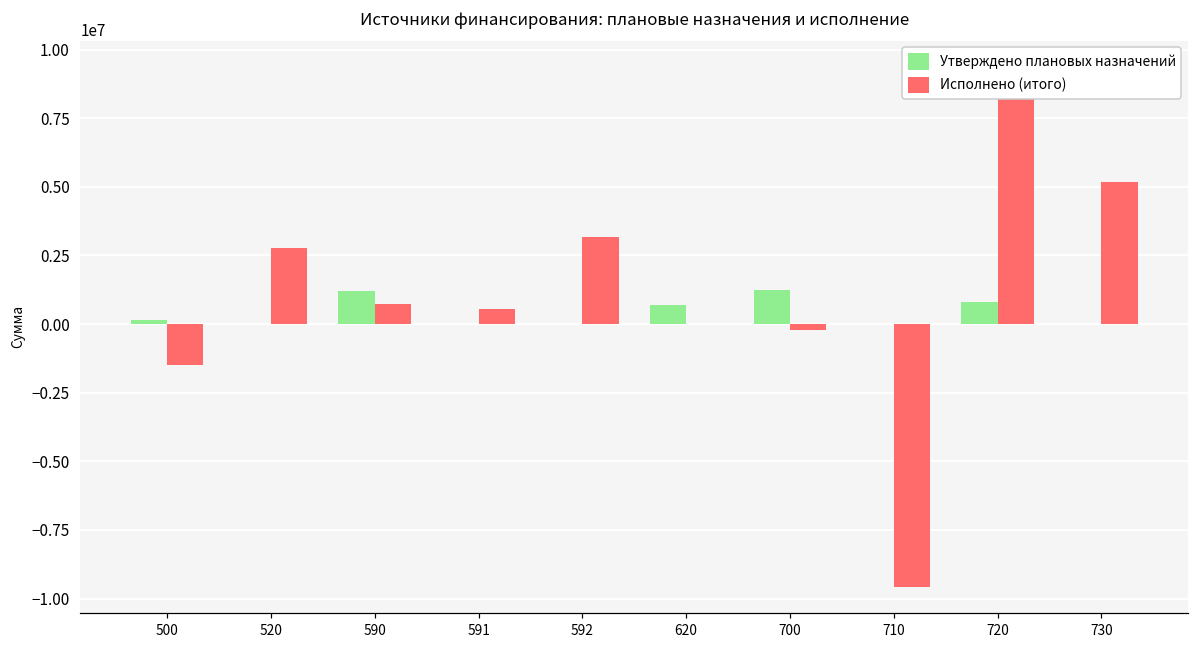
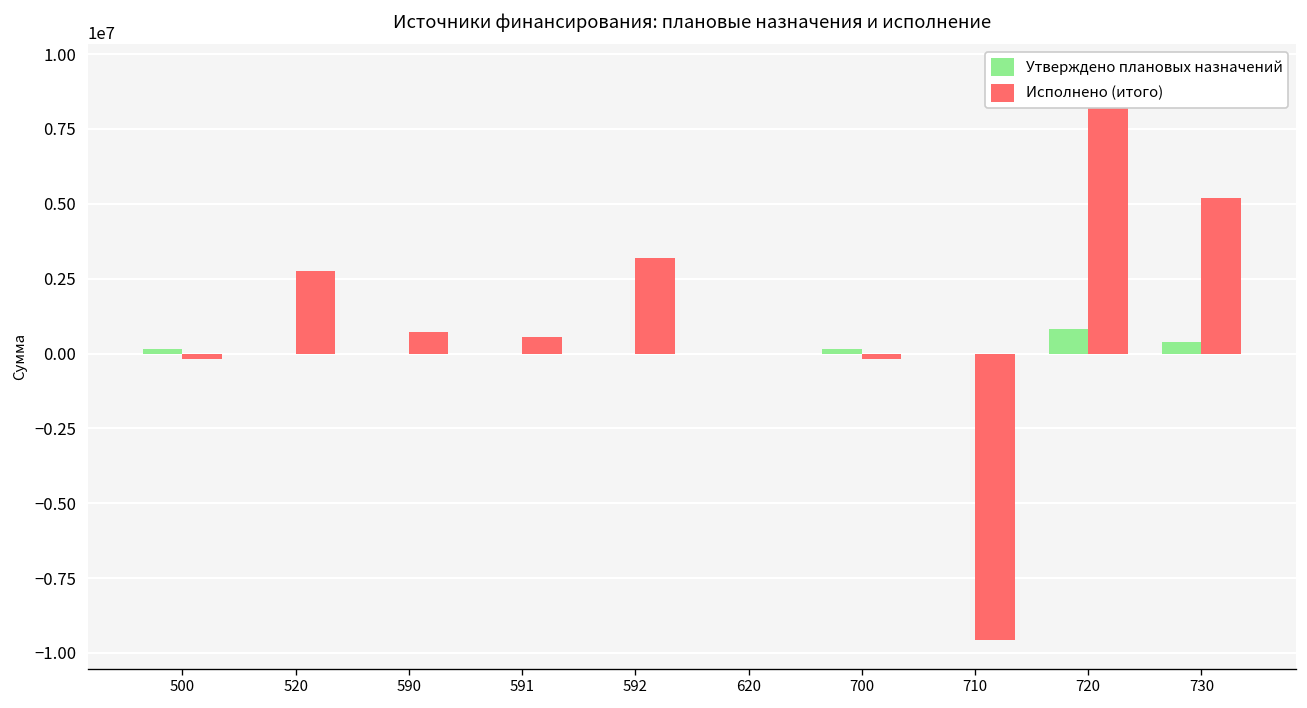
Исполнено (итого), 500: -1500000 -> -200000
Утверждено плановых назначений, 590: 1200000 -> 0
Утверждено плановых назначений, 620: 700000 -> 0
Утверждено плановых назначений, 700: 1200000 -> 100000
Утверждено плановых назначений, 730: 0 -> 400000
